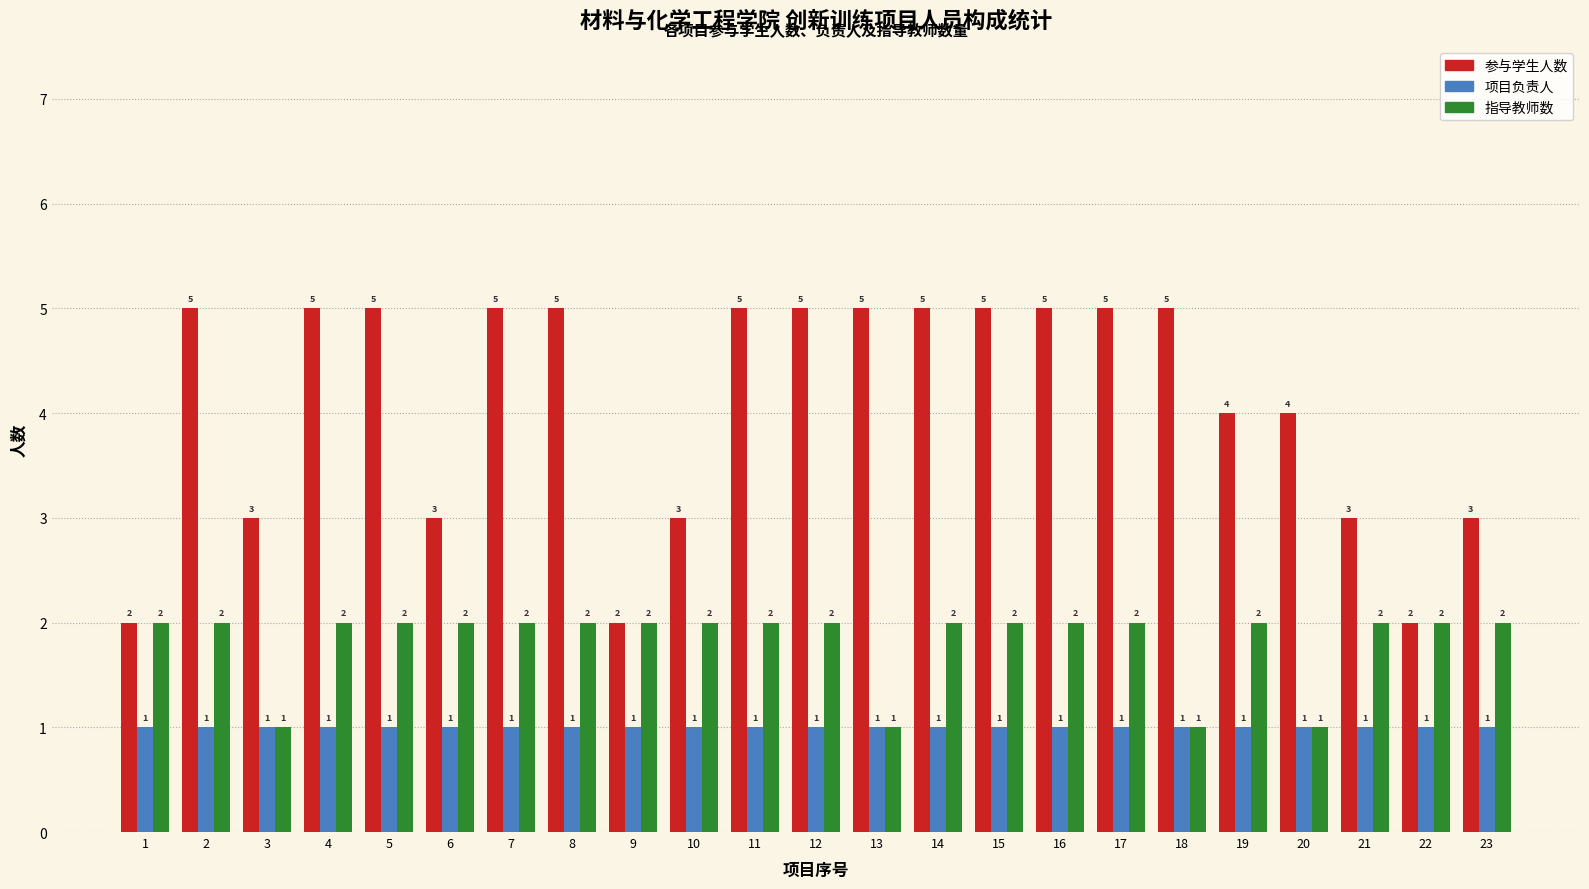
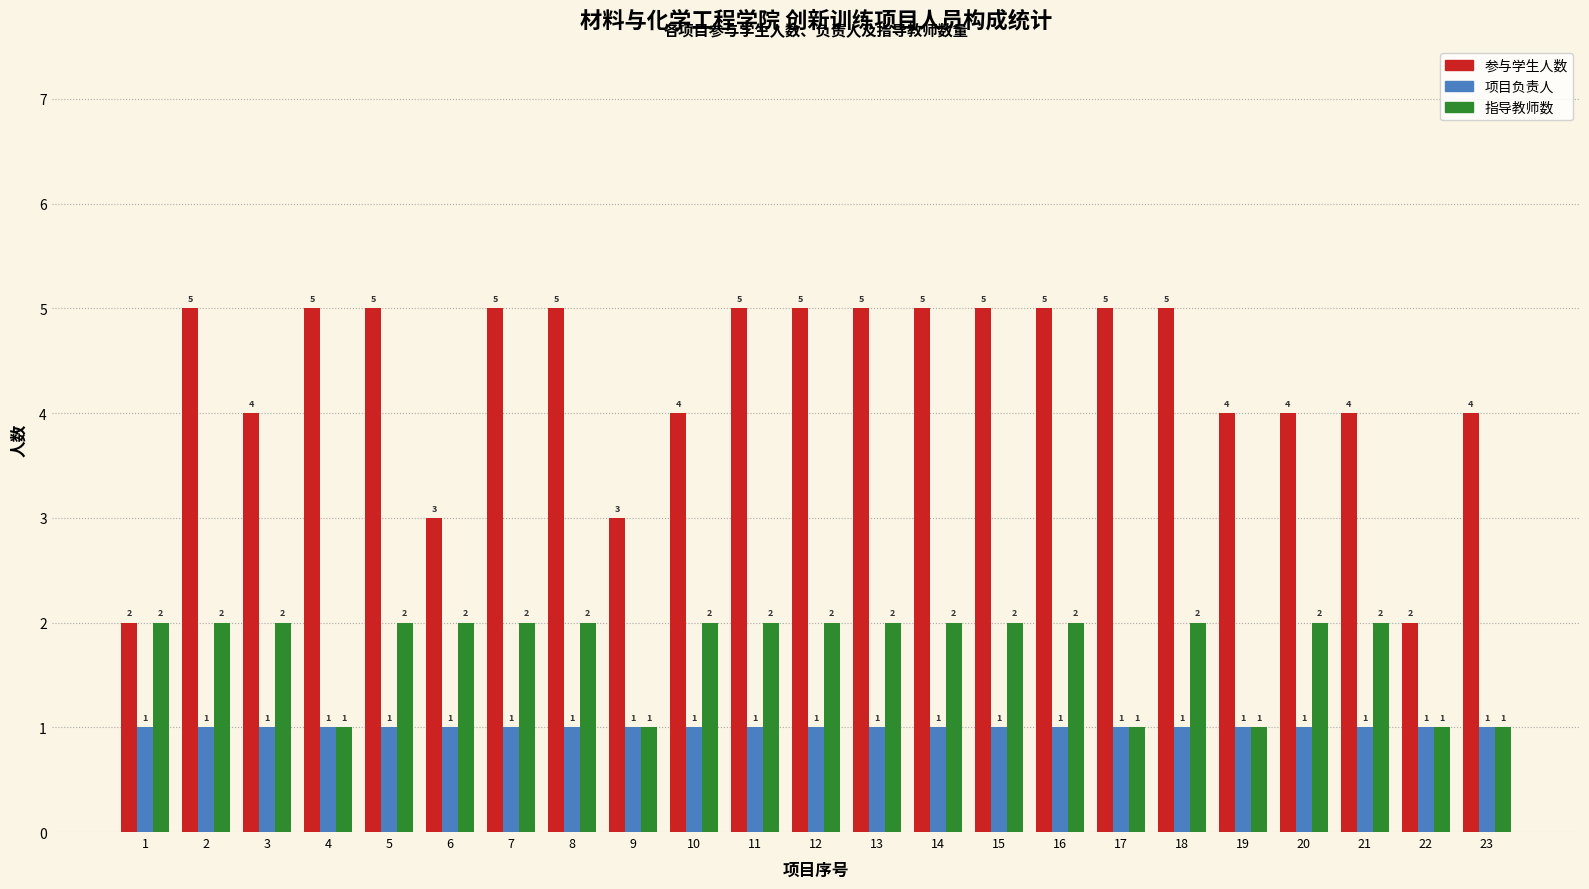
参与学生人数, 3: 3 -> 4
指导教师数, 3: 1 -> 2
指导教师数, 4: 2 -> 1
参与学生人数, 9: 2 -> 3
指导教师数, 9: 2 -> 1
参与学生人数, 10: 3 -> 4
指导教师数, 13: 1 -> 2
指导教师数, 17: 2 -> 1
指导教师数, 18: 1 -> 2
指导教师数, 19: 2 -> 1
指导教师数, 20: 1 -> 2
参与学生人数, 21: 3 -> 4
指导教师数, 22: 2 -> 1
参与学生人数, 23: 3 -> 4
指导教师数, 23: 2 -> 1
